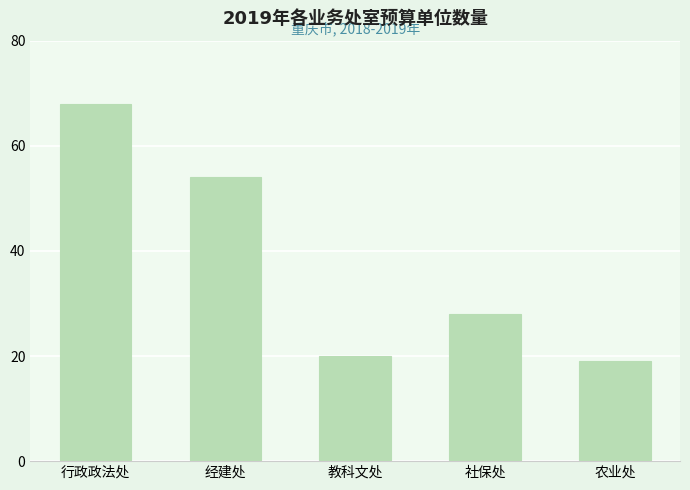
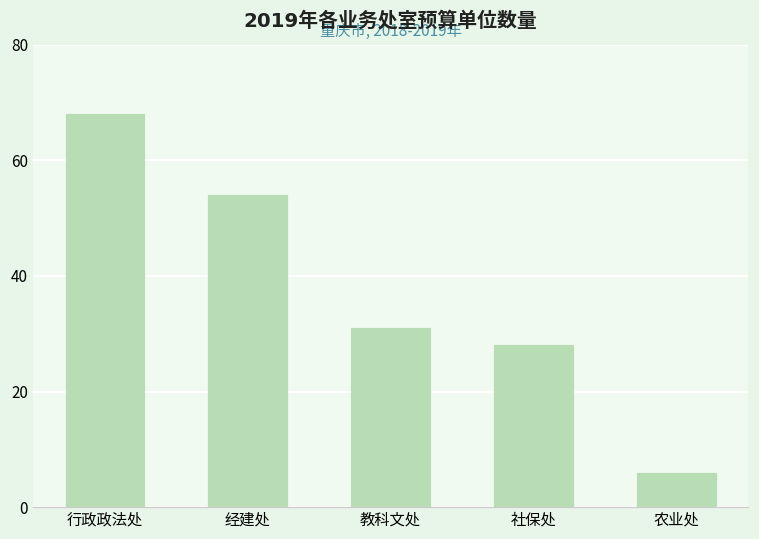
教科文处: 20 -> 31
农业处: 19 -> 6
